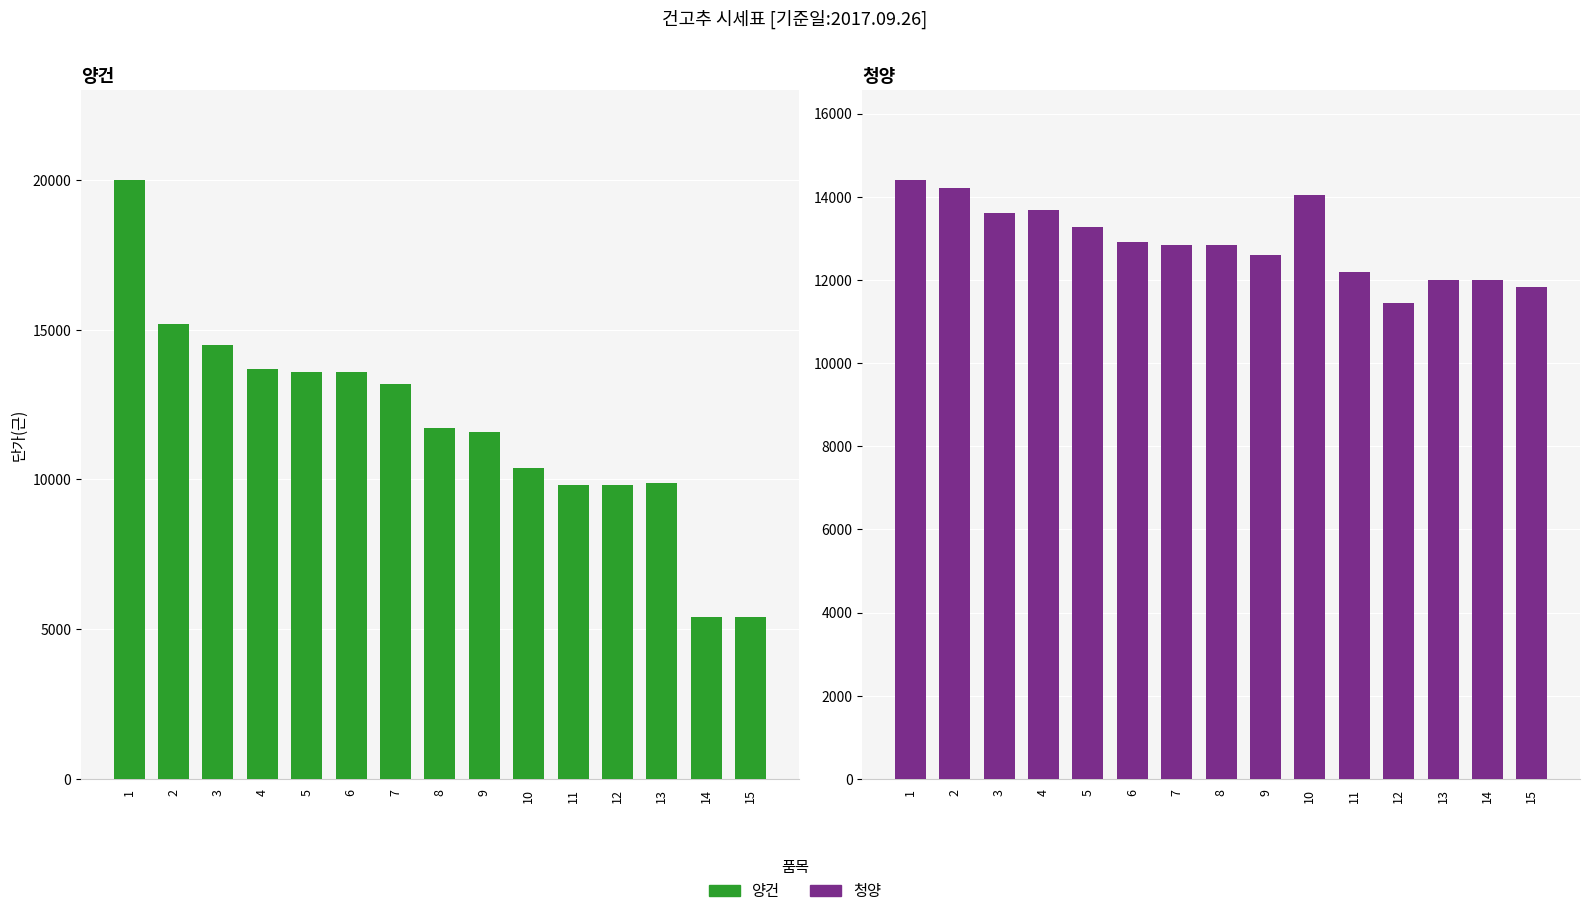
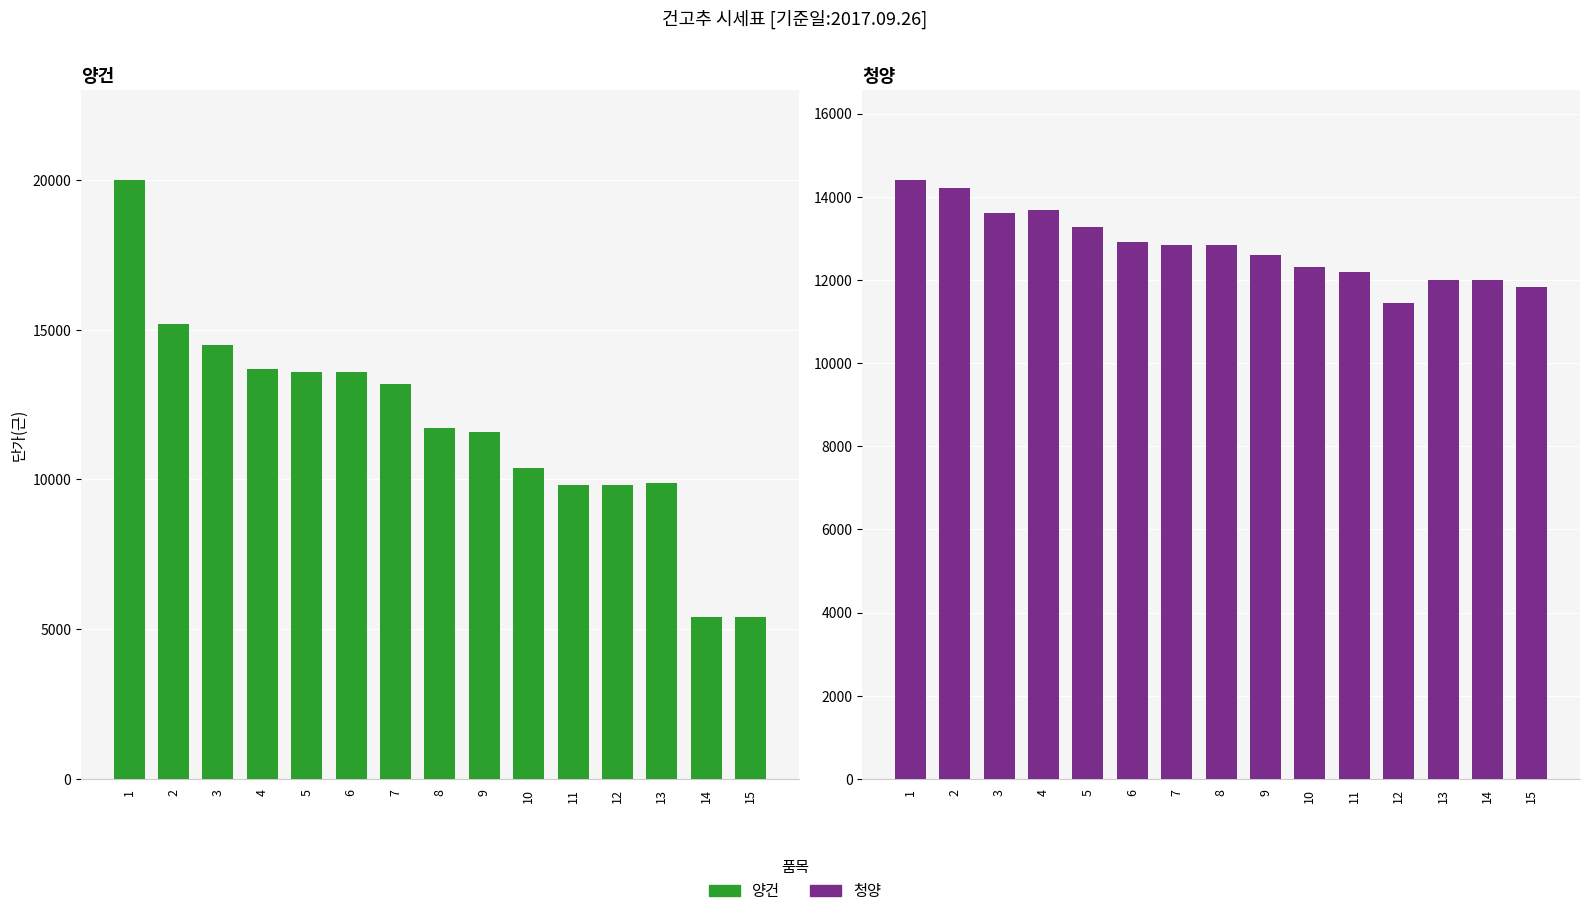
청양, 10: 14000 -> 12300
